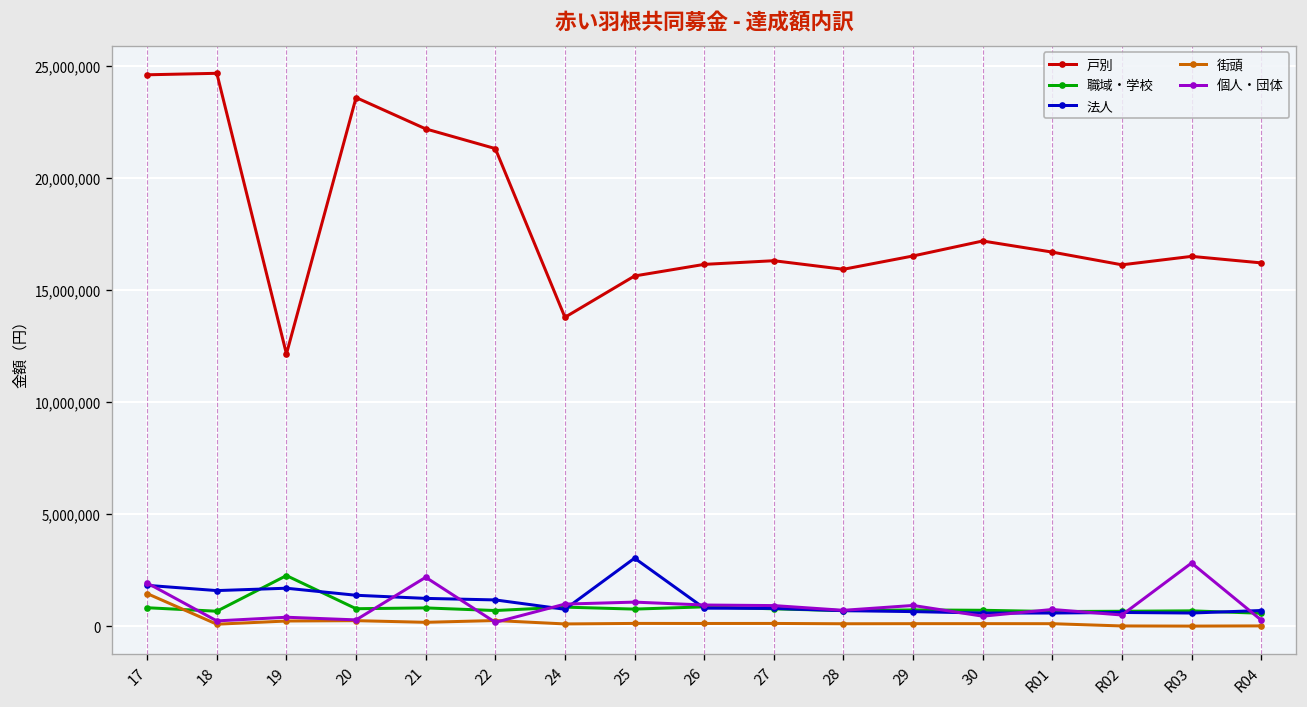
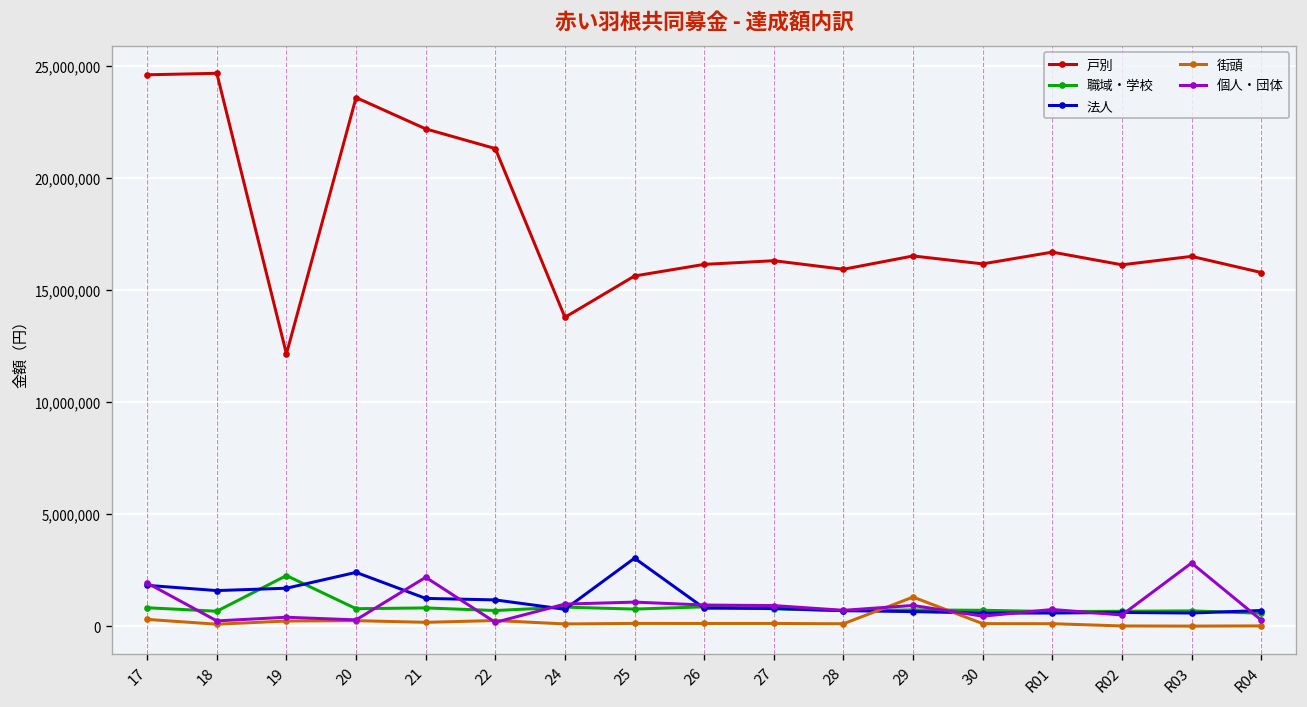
街頭, 17: 1,400,000 -> 300,000
法人, 20: 1,400,000 -> 2,400,000
街頭, 29: 100,000 -> 1,300,000
戸別, 30: 17,200,000 -> 16,200,000
戸別, R04: 16,200,000 -> 15,800,000
